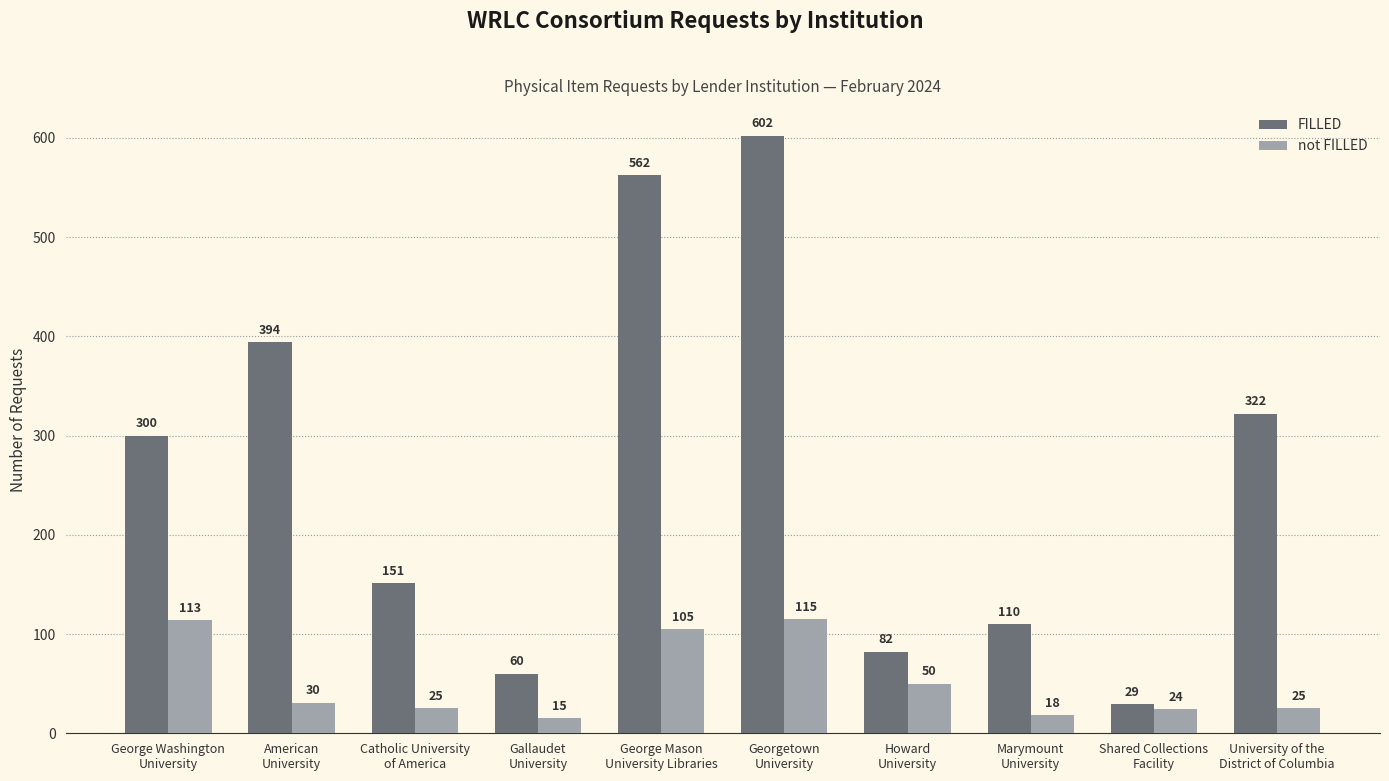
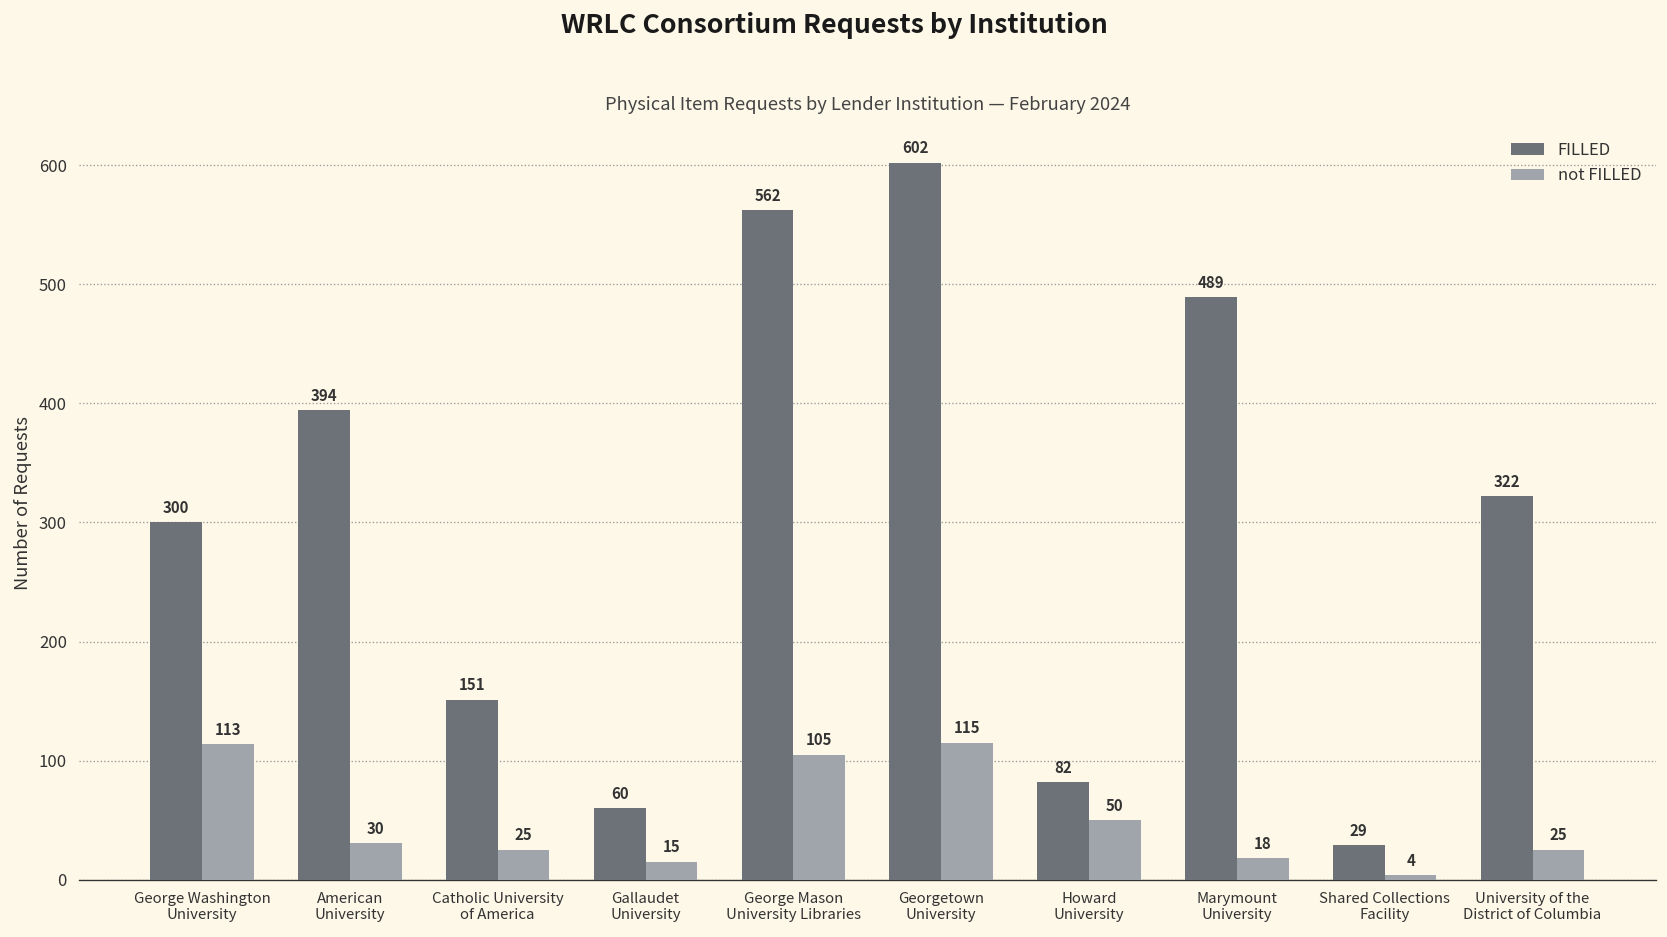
FILLED, Marymount University: 110 -> 489
not FILLED, Shared Collections Facility: 24 -> 4
